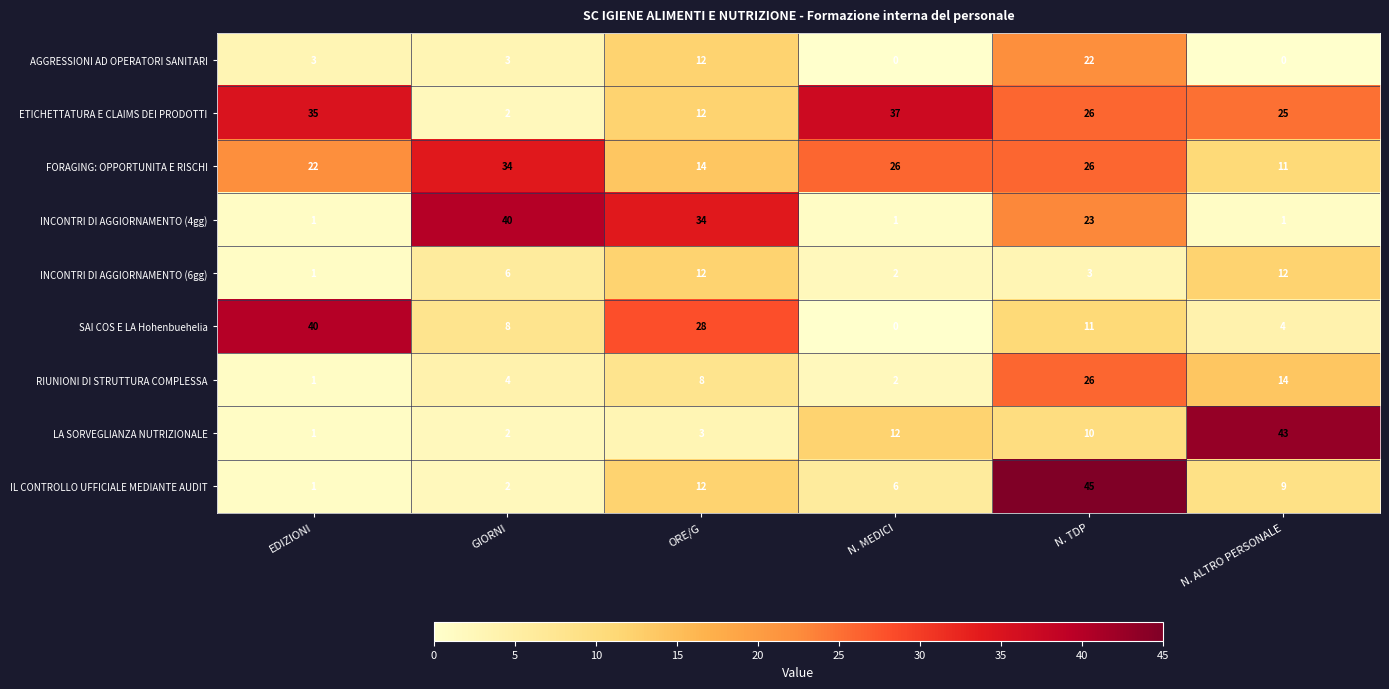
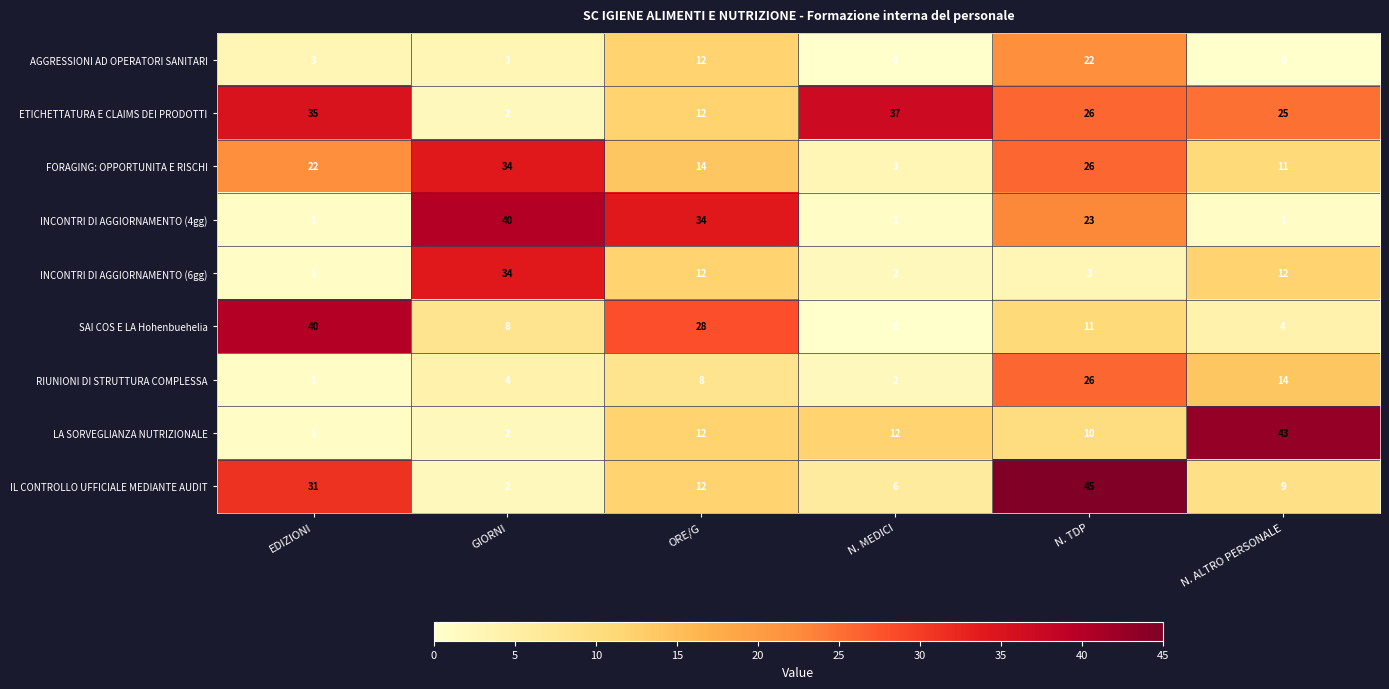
FORAGING: OPPORTUNITA E RISCHI, N. MEDICI: 26 -> 3
INCONTRI DI AGGIORNAMENTO (6gg), GIORNI: 6 -> 34
LA SORVEGLIANZA NUTRIZIONALE, ORE/G: 3 -> 12
IL CONTROLLO UFFICIALE MEDIANTE AUDIT, EDIZIONI: 1 -> 31
